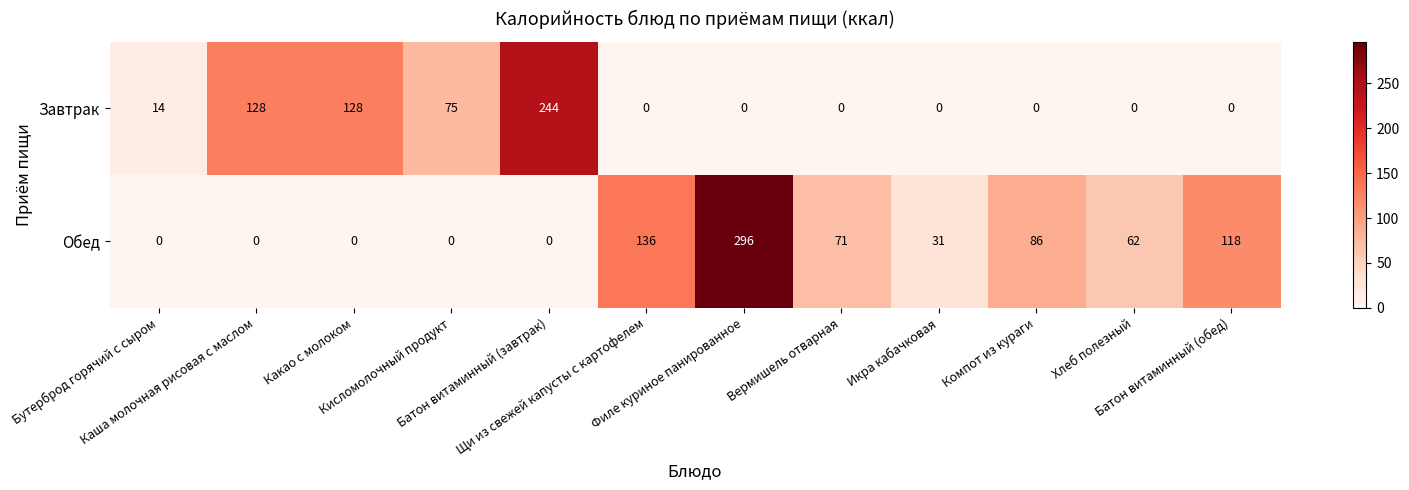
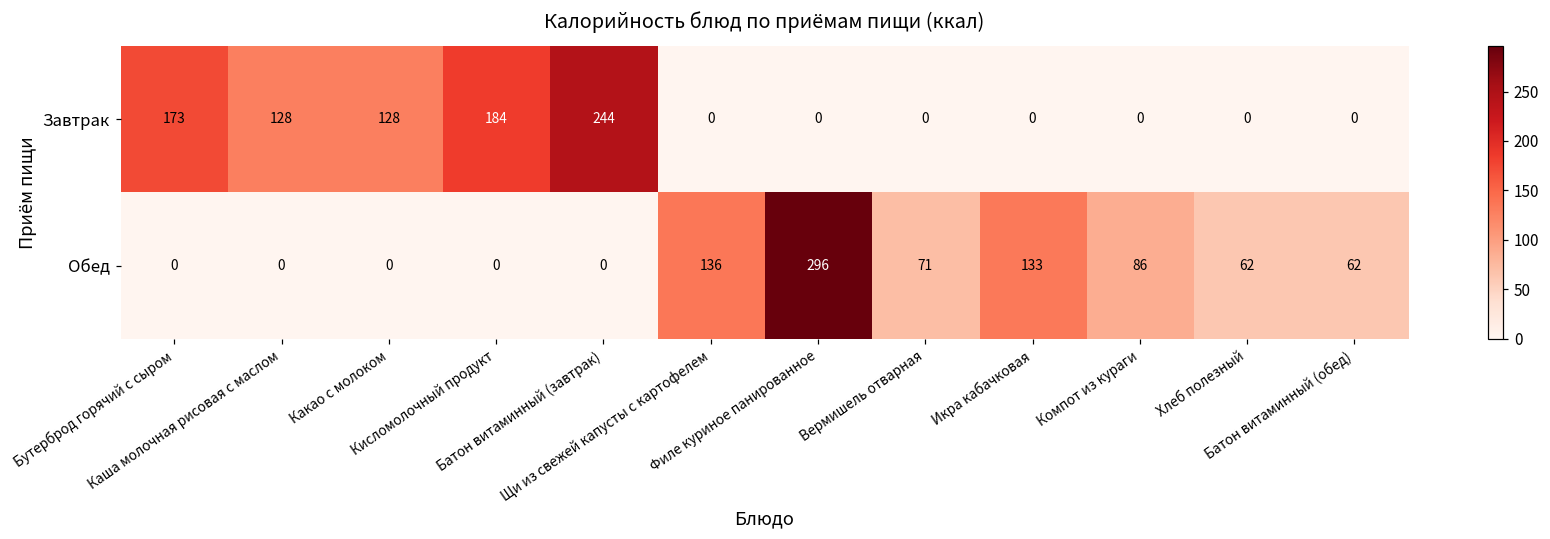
Завтрак, Бутерброд горячий с сыром: 14 -> 173
Завтрак, Кисломолочный продукт: 75 -> 184
Обед, Икра кабачковая: 31 -> 133
Обед, Батон витаминный (обед): 118 -> 62
